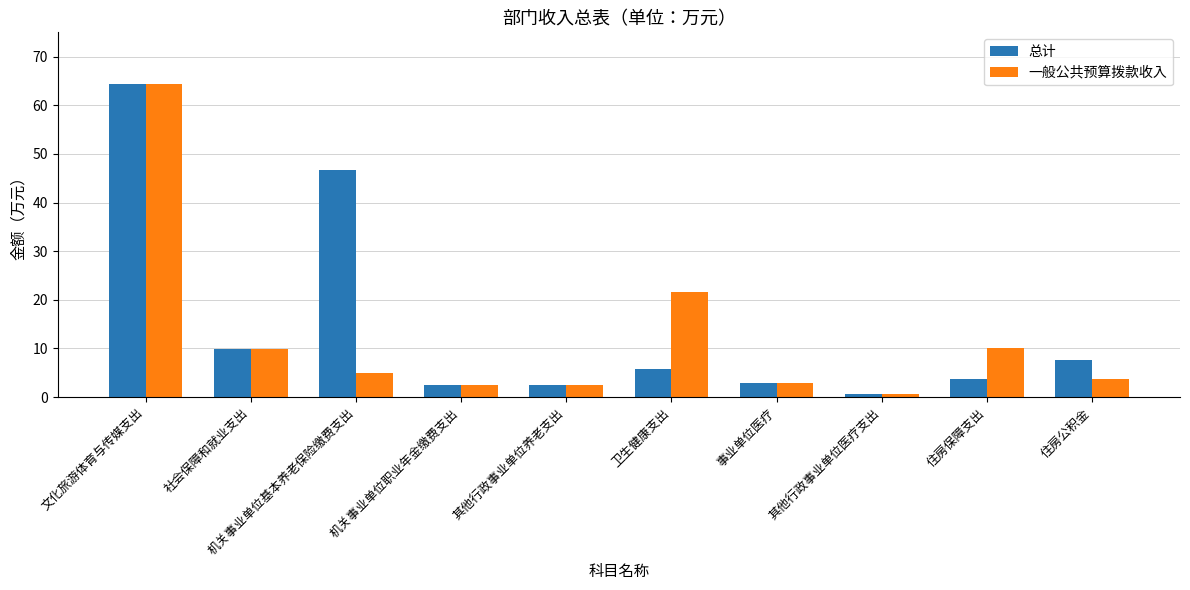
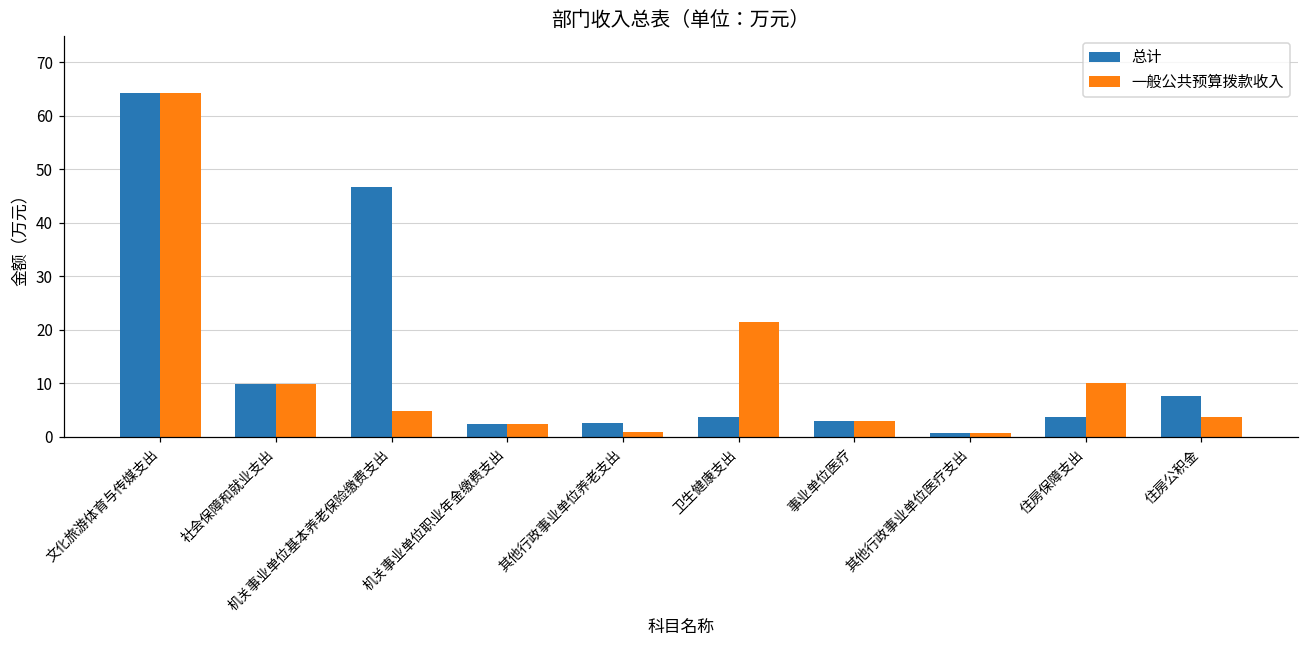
一般公共预算拨款收入, 其他行政事业单位养老支出: 3 -> 1
总计, 卫生健康支出: 6 -> 4
